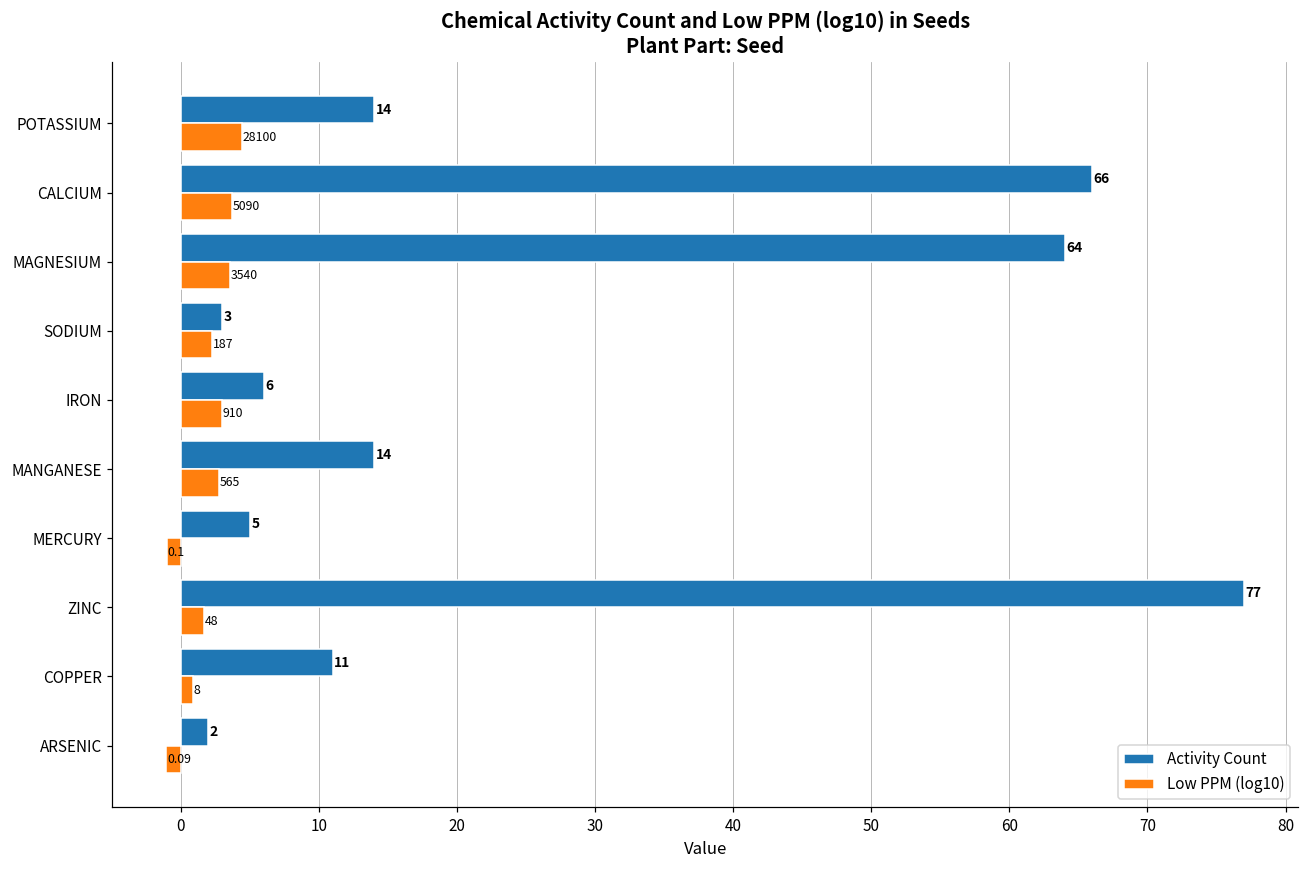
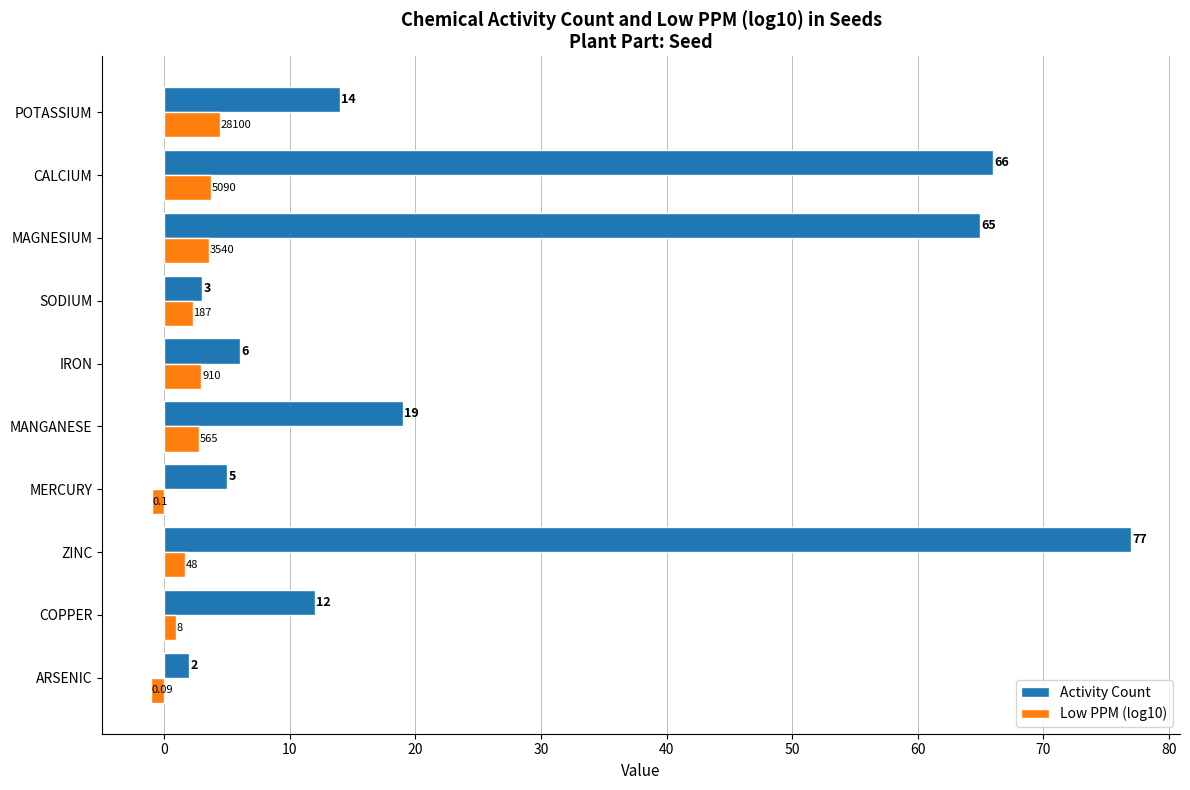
Activity Count, MAGNESIUM: 64 -> 65
Activity Count, MANGANESE: 14 -> 19
Activity Count, COPPER: 11 -> 12
